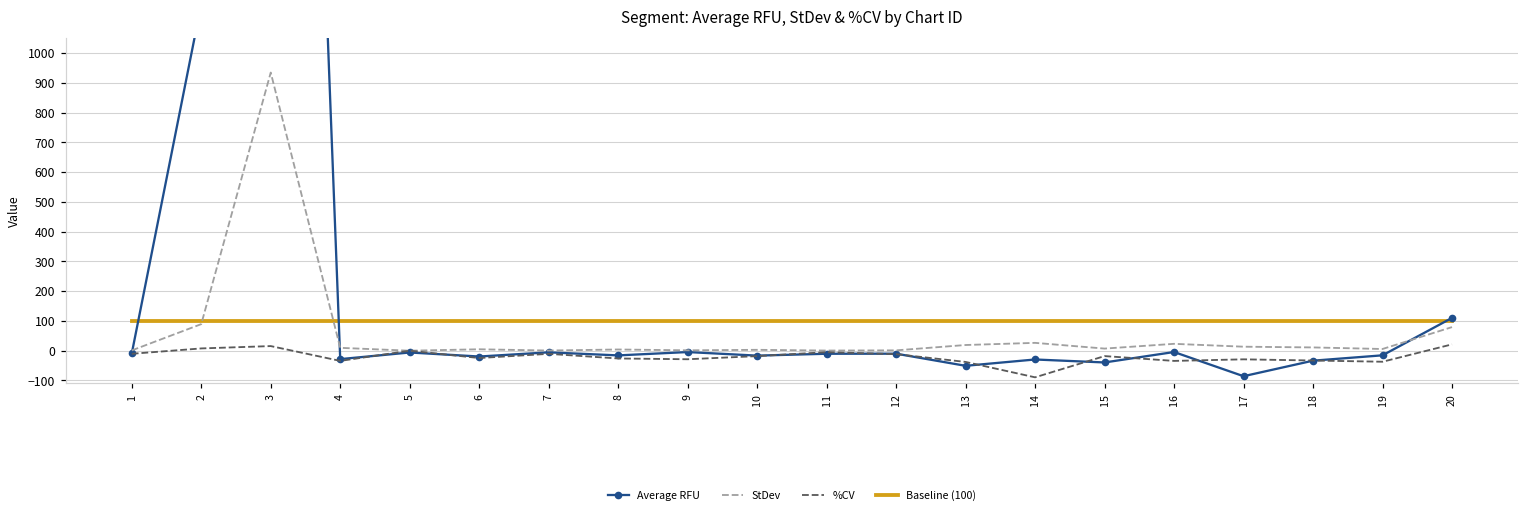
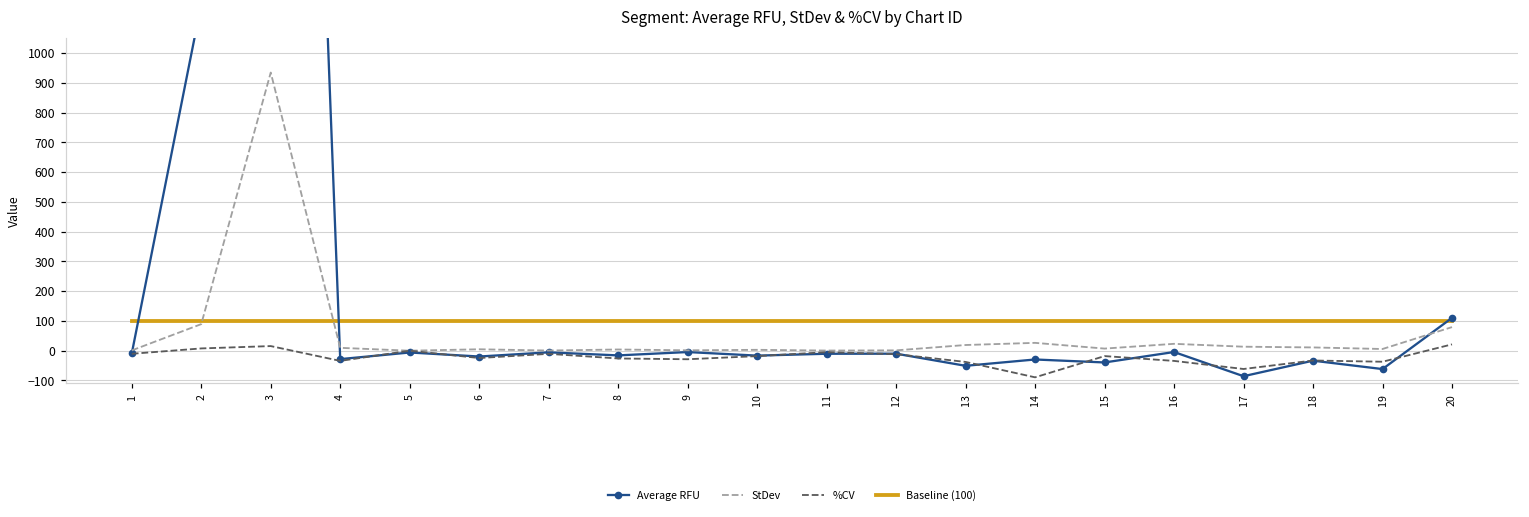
%CV, 17: -30 -> -60
Average RFU, 19: -20 -> -60
